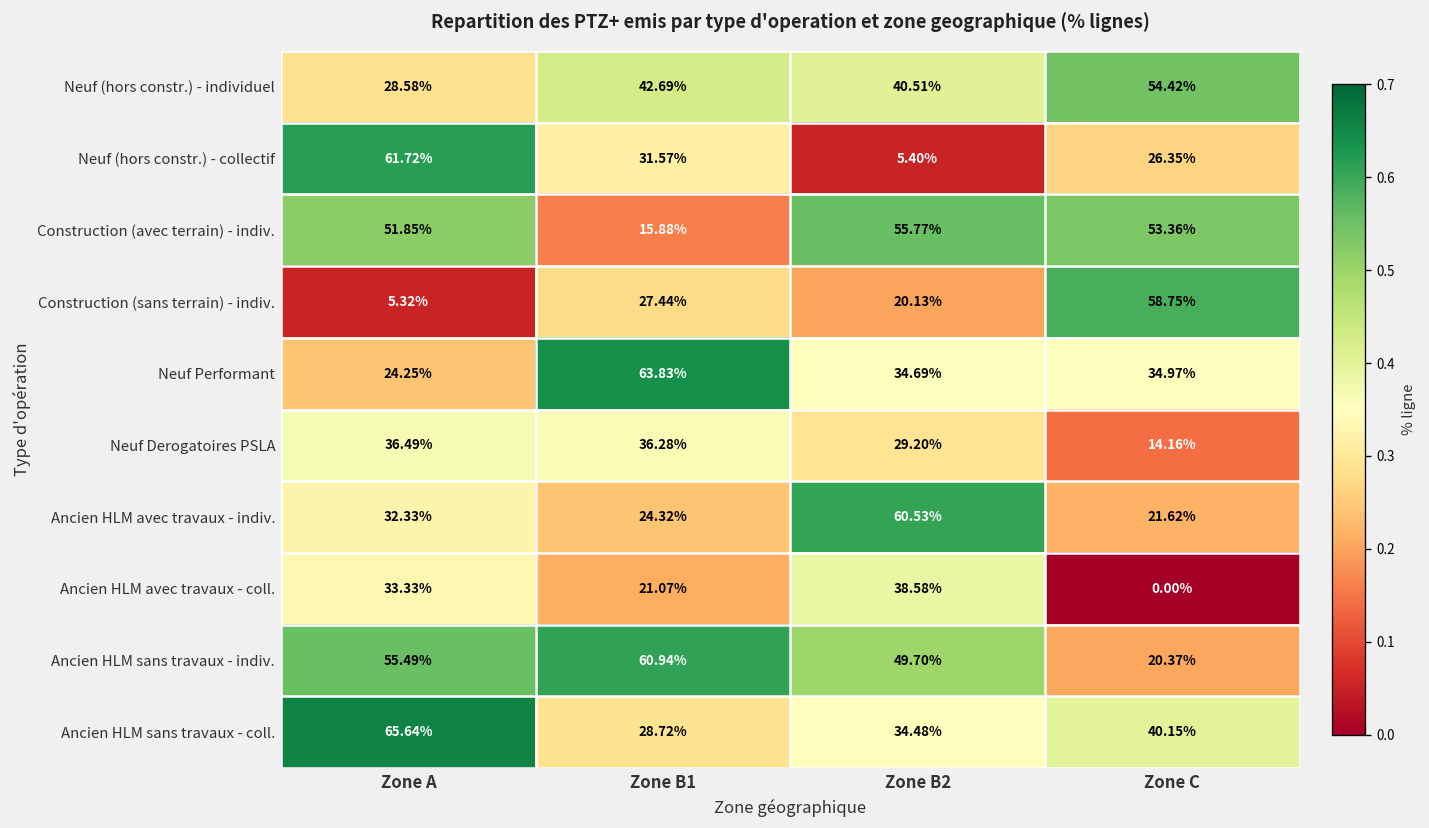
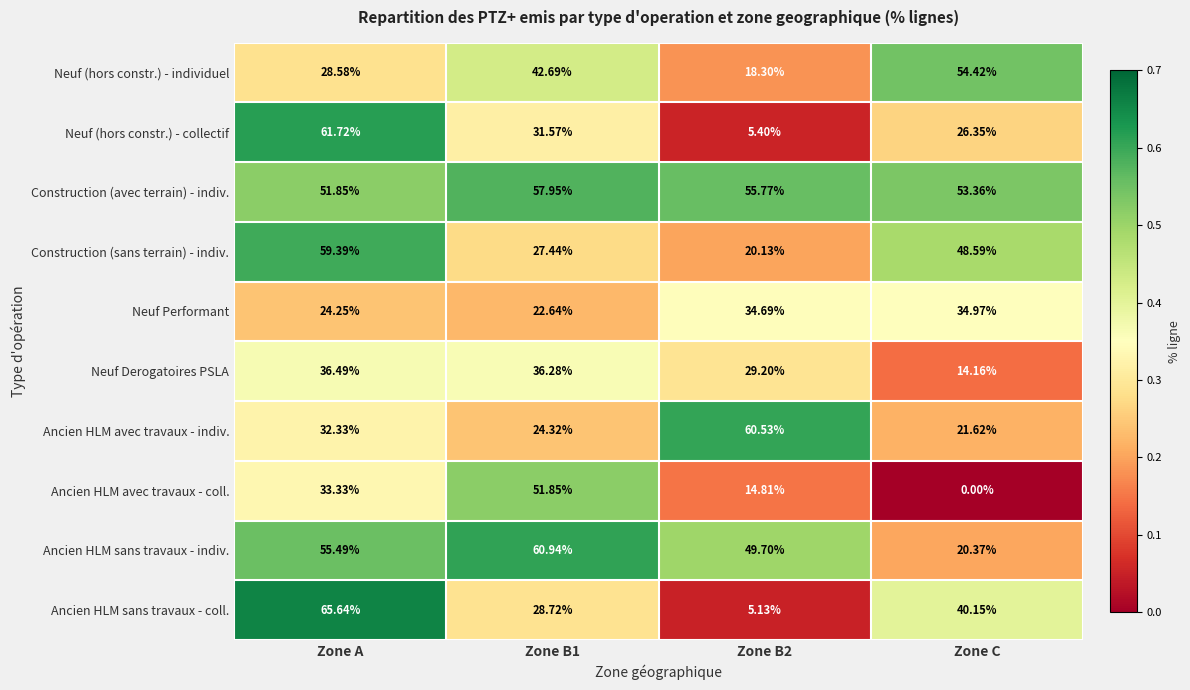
Neuf (hors constr.) - individuel, Zone B2: 40.51% -> 18.30%
Construction (avec terrain) - indiv., Zone B1: 15.88% -> 57.95%
Construction (sans terrain) - indiv., Zone A: 5.32% -> 59.39%
Construction (sans terrain) - indiv., Zone C: 58.75% -> 48.59%
Neuf Performant, Zone B1: 63.83% -> 22.64%
Ancien HLM avec travaux - coll., Zone B1: 21.07% -> 51.85%
Ancien HLM avec travaux - coll., Zone B2: 38.58% -> 14.81%
Ancien HLM sans travaux - coll., Zone B2: 34.48% -> 5.13%
